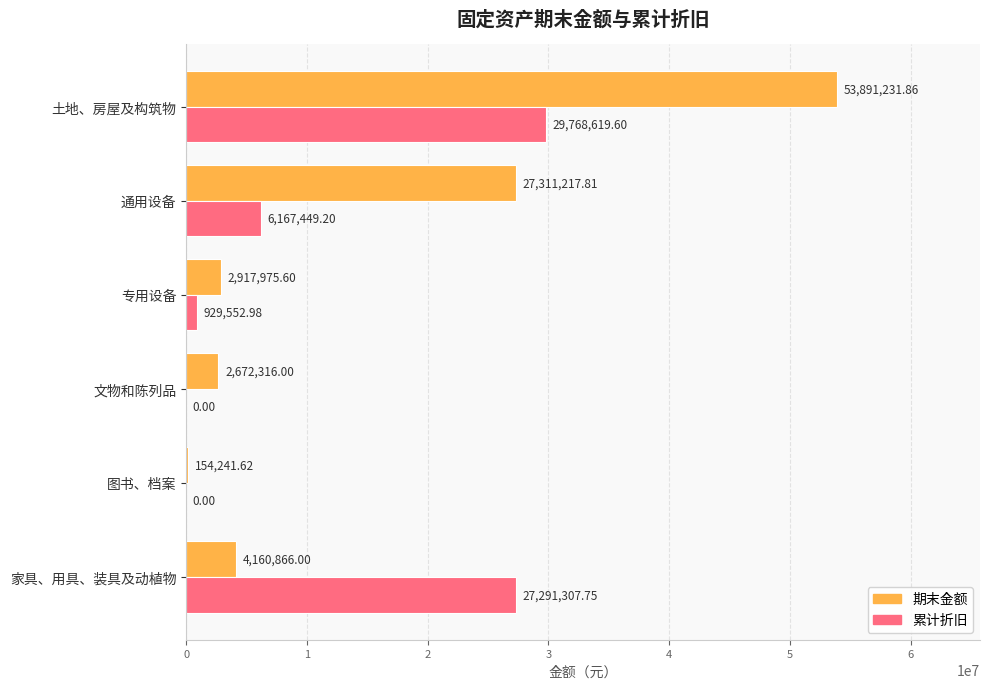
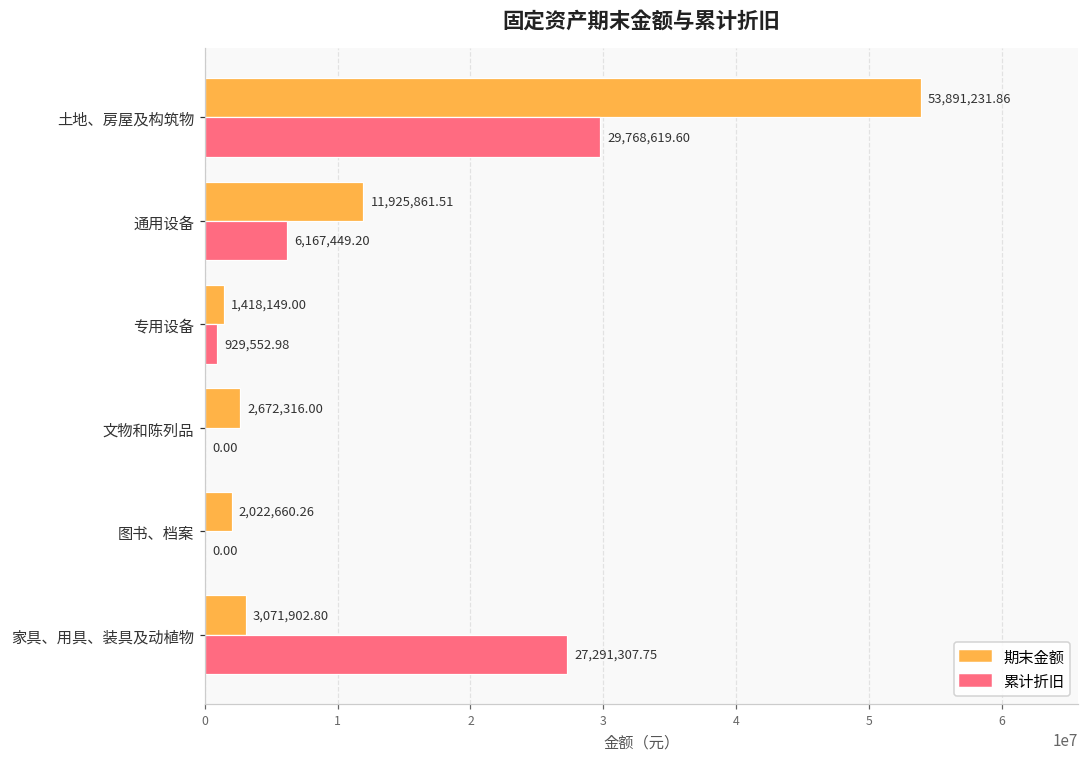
期末金额, 通用设备: 27,311,217.81 -> 11,925,861.51
期末金额, 专用设备: 2,917,975.60 -> 1,418,149.00
期末金额, 图书、档案: 154,241.62 -> 2,022,660.26
期末金额, 家具、用具、装具及动植物: 4,160,866.00 -> 3,071,902.80
